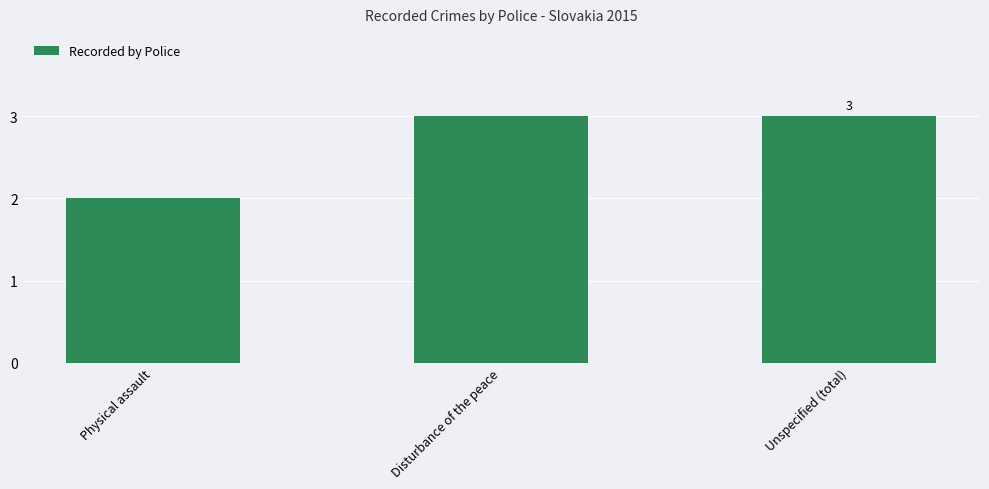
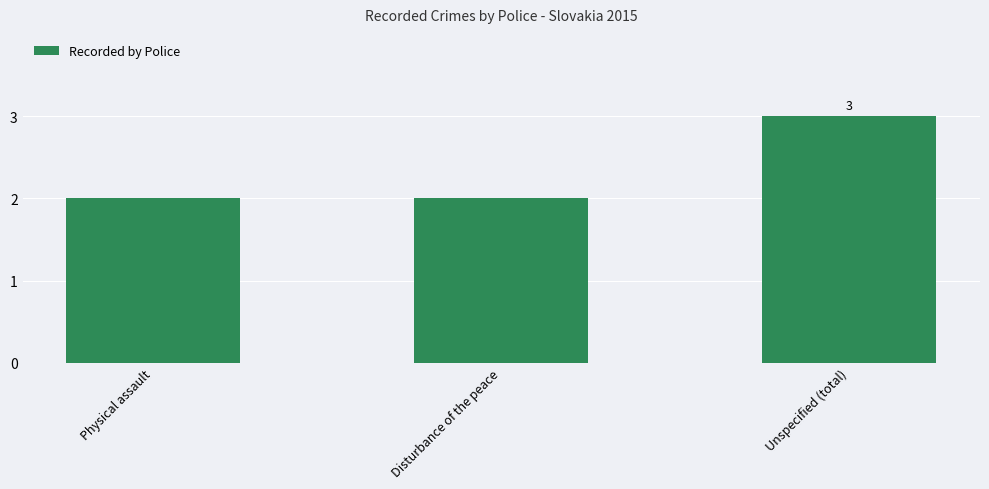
Disturbance of the peace: 3 -> 2
